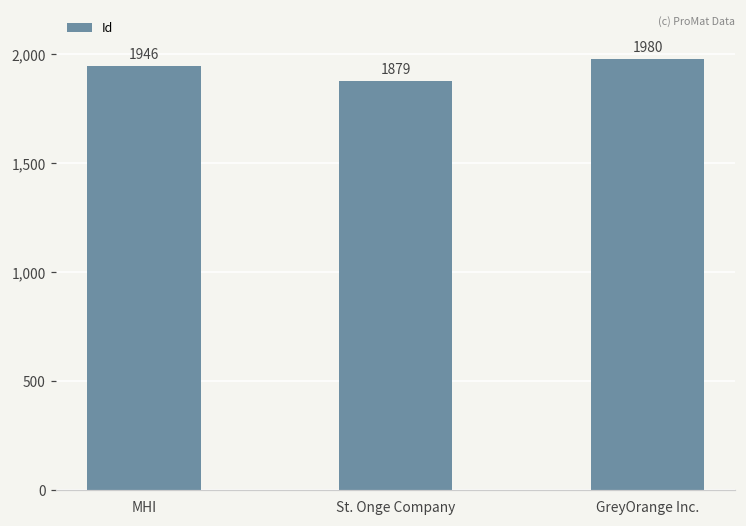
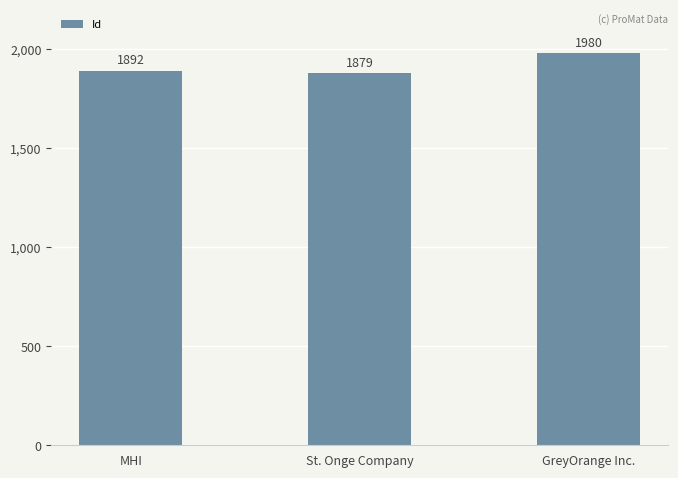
MHI: 1946 -> 1892
